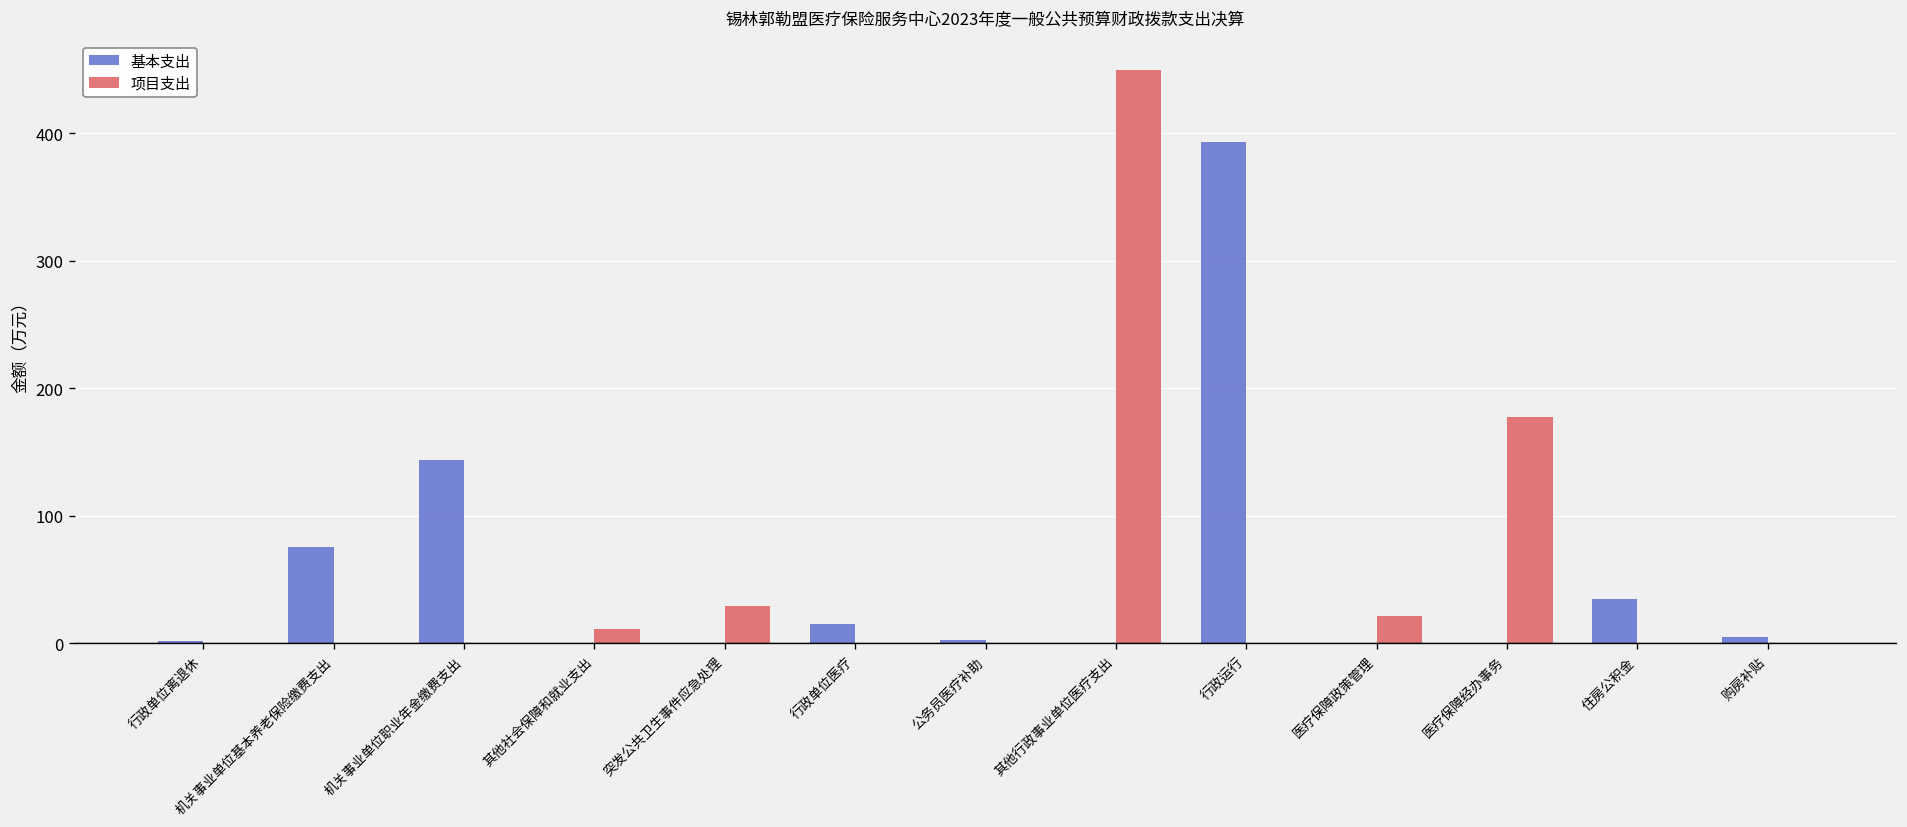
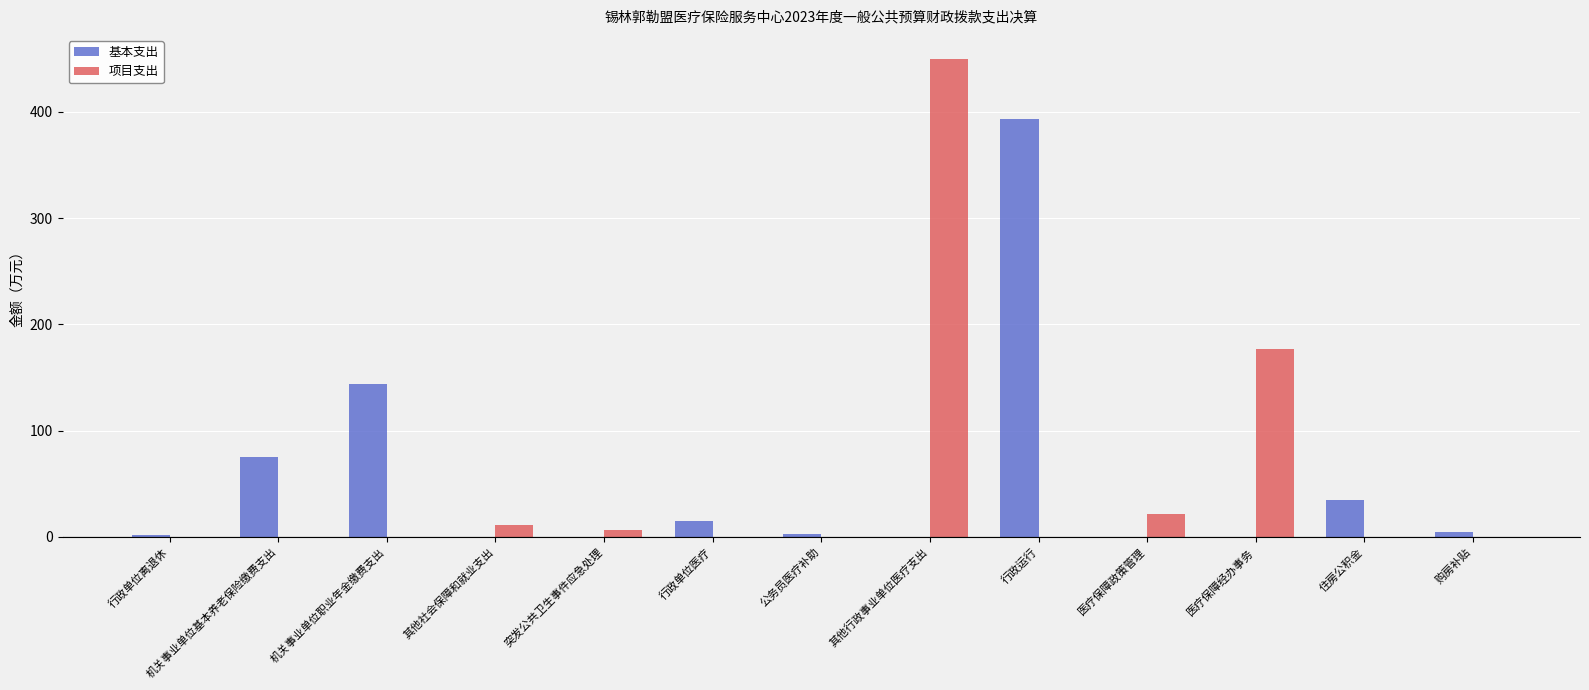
项目支出, 突发公共卫生事件应急处理: 29 -> 7
